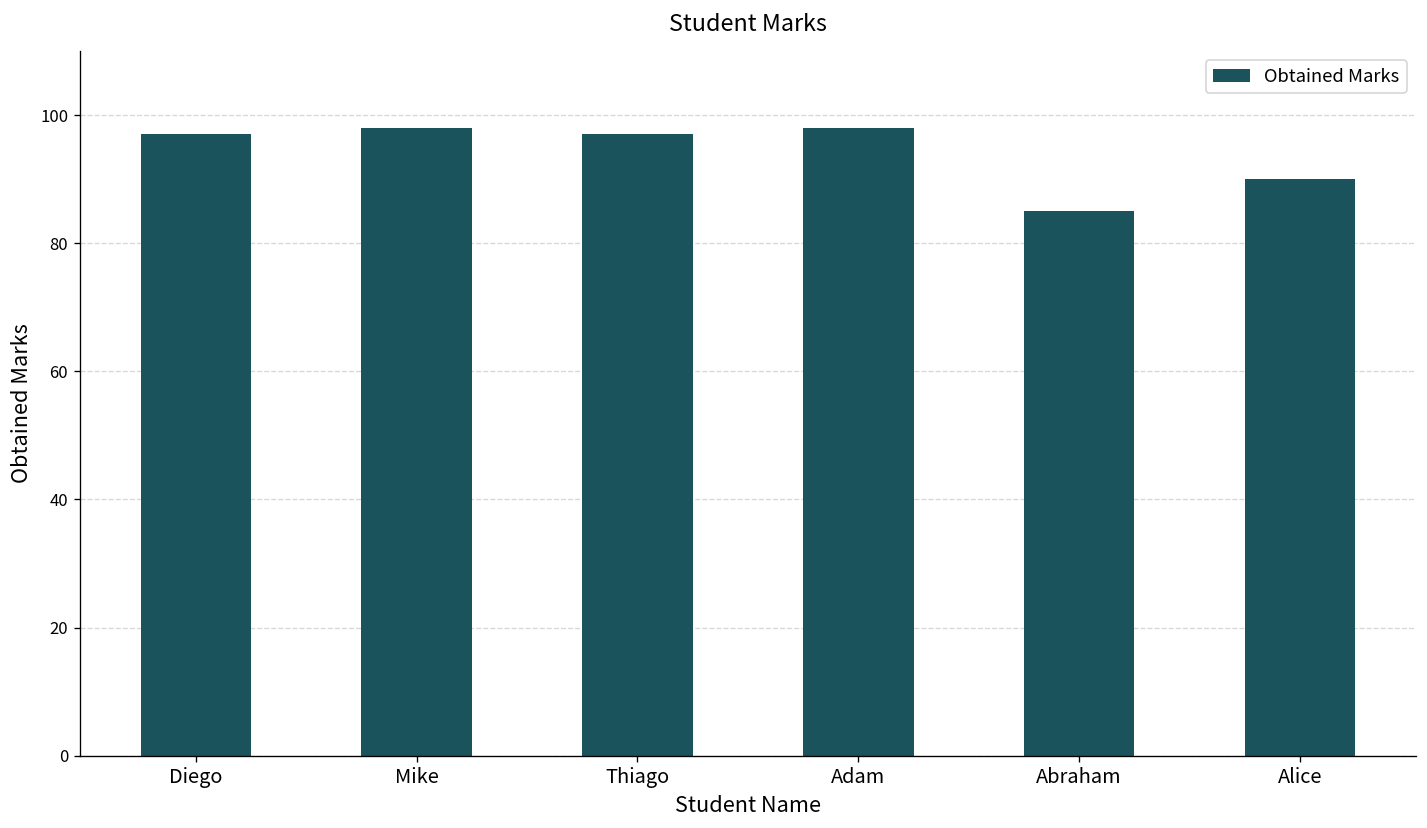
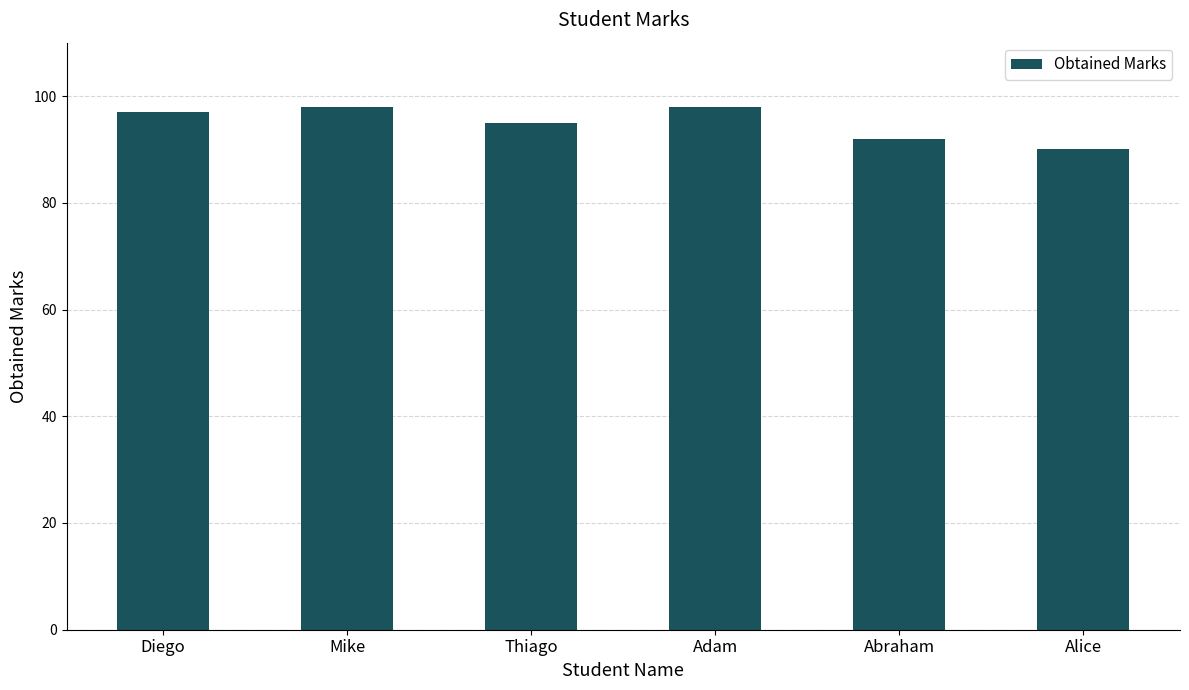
Thiago: 97 -> 95
Abraham: 85 -> 92
